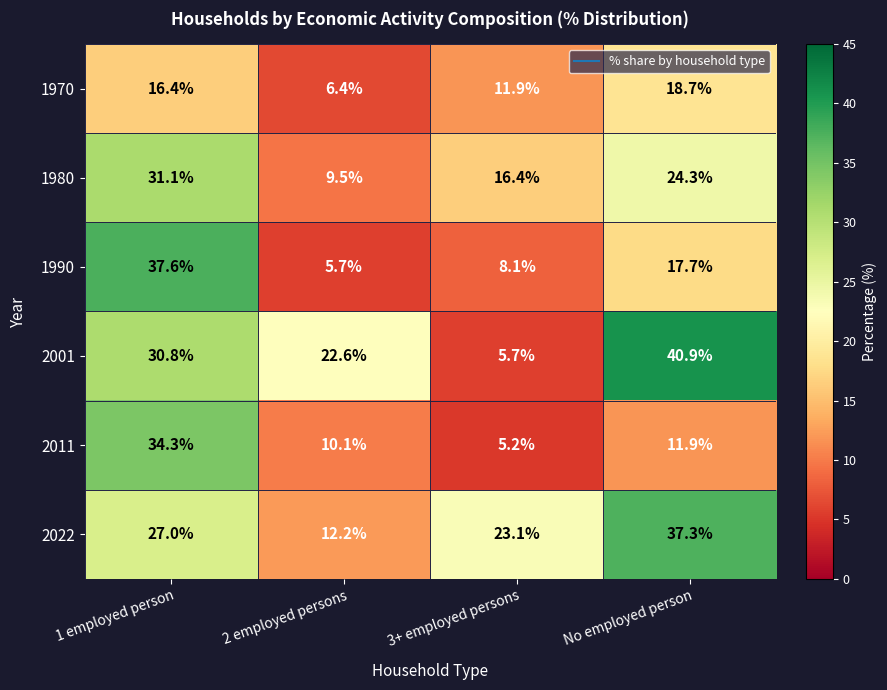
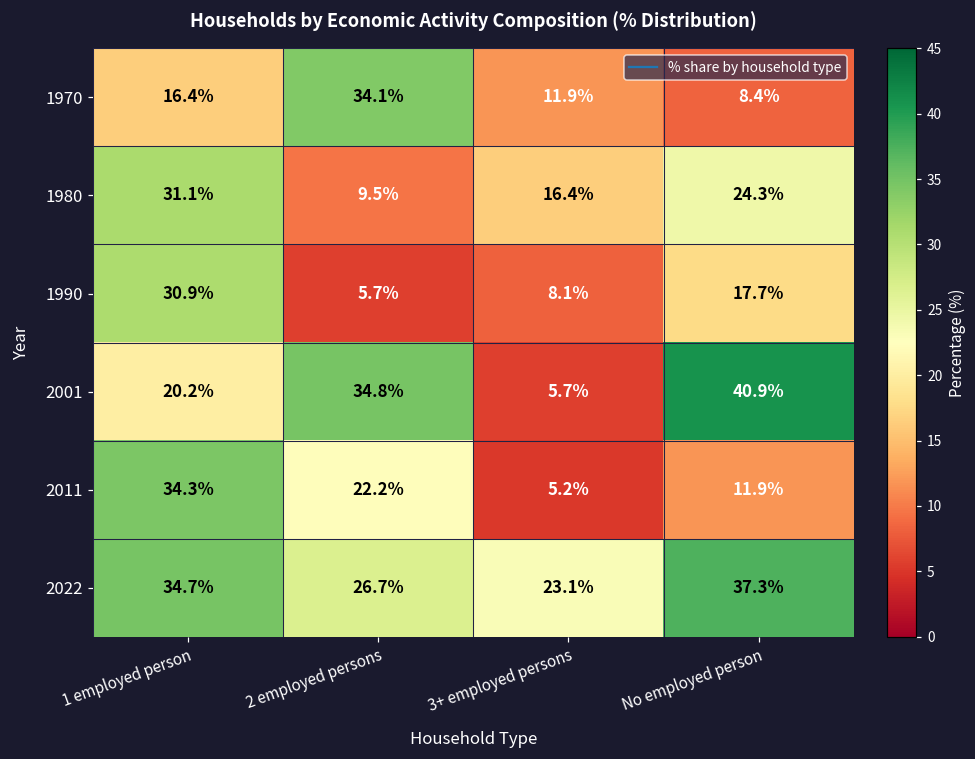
1970, 2 employed persons: 6.4% -> 34.1%
1970, No employed person: 18.7% -> 8.4%
1990, 1 employed person: 37.6% -> 30.9%
2001, 1 employed person: 30.8% -> 20.2%
2001, 2 employed persons: 22.6% -> 34.8%
2011, 2 employed persons: 10.1% -> 22.2%
2022, 1 employed person: 27.0% -> 34.7%
2022, 2 employed persons: 12.2% -> 26.7%
